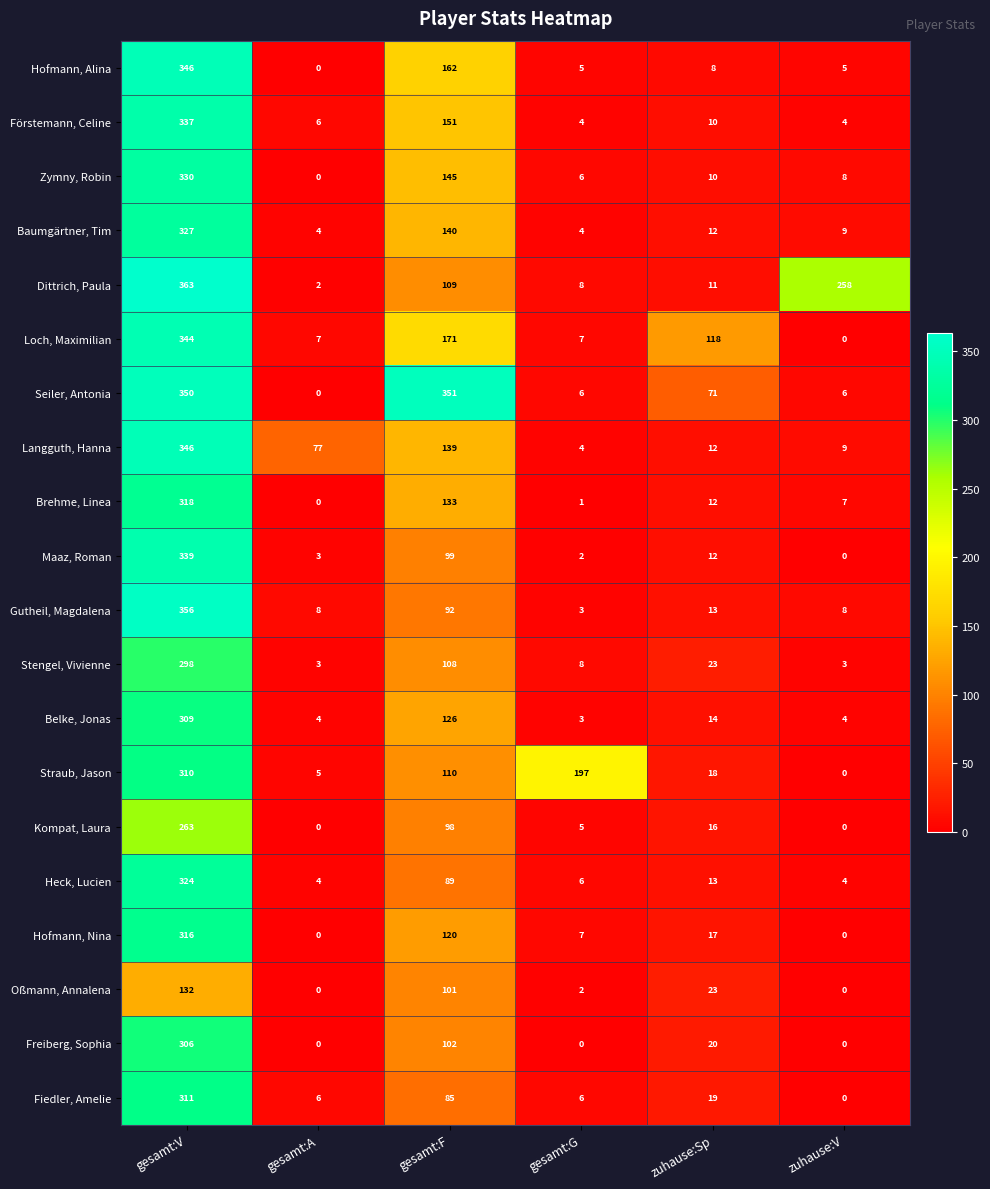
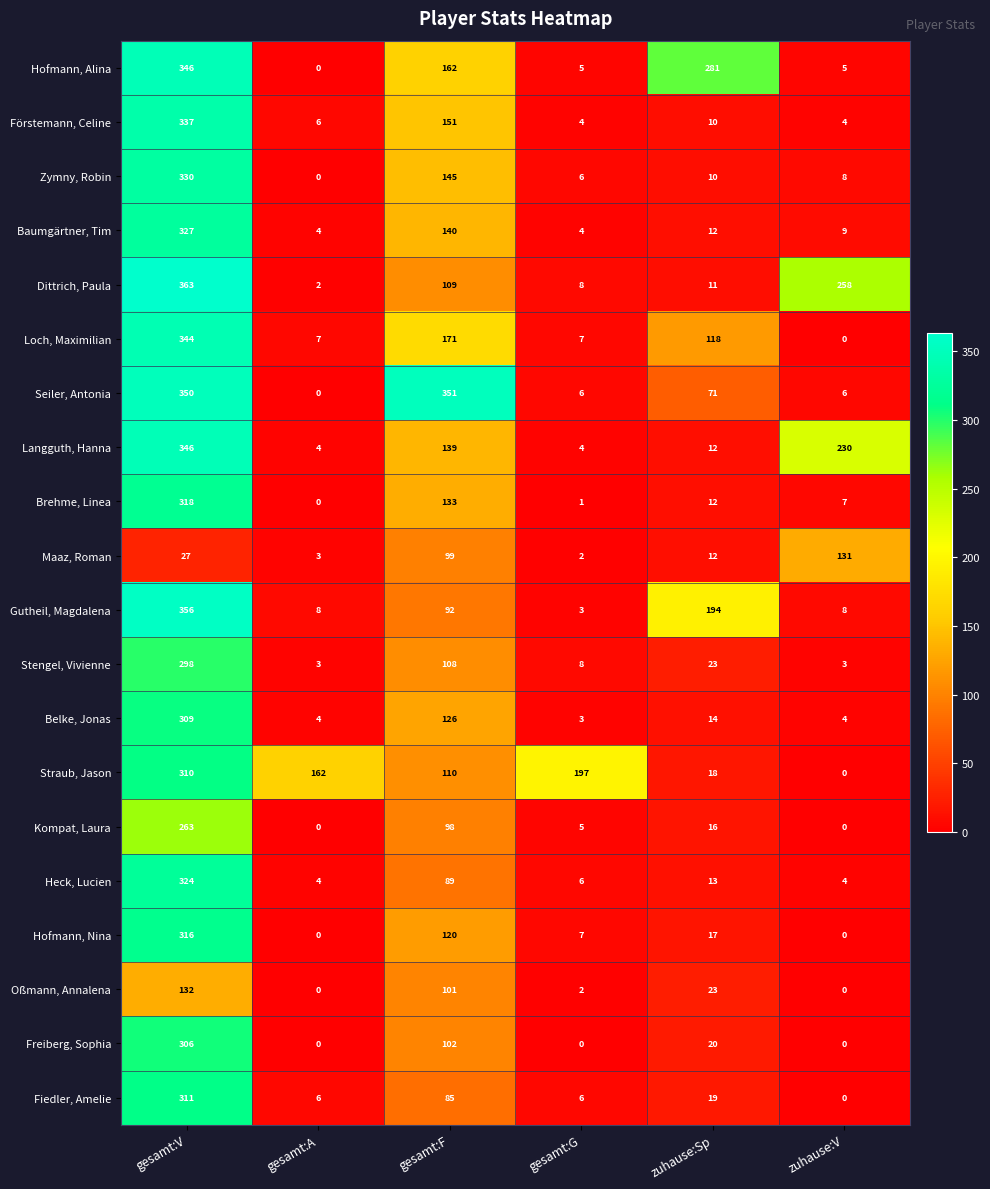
Hofmann, Alina, zuhause:Sp: 8 -> 281
Langguth, Hanna, gesamt:A: 77 -> 4
Langguth, Hanna, zuhause:V: 9 -> 230
Maaz, Roman, gesamt:V: 339 -> 27
Maaz, Roman, zuhause:V: 0 -> 131
Gutheil, Magdalena, zuhause:Sp: 13 -> 194
Straub, Jason, gesamt:A: 5 -> 162
